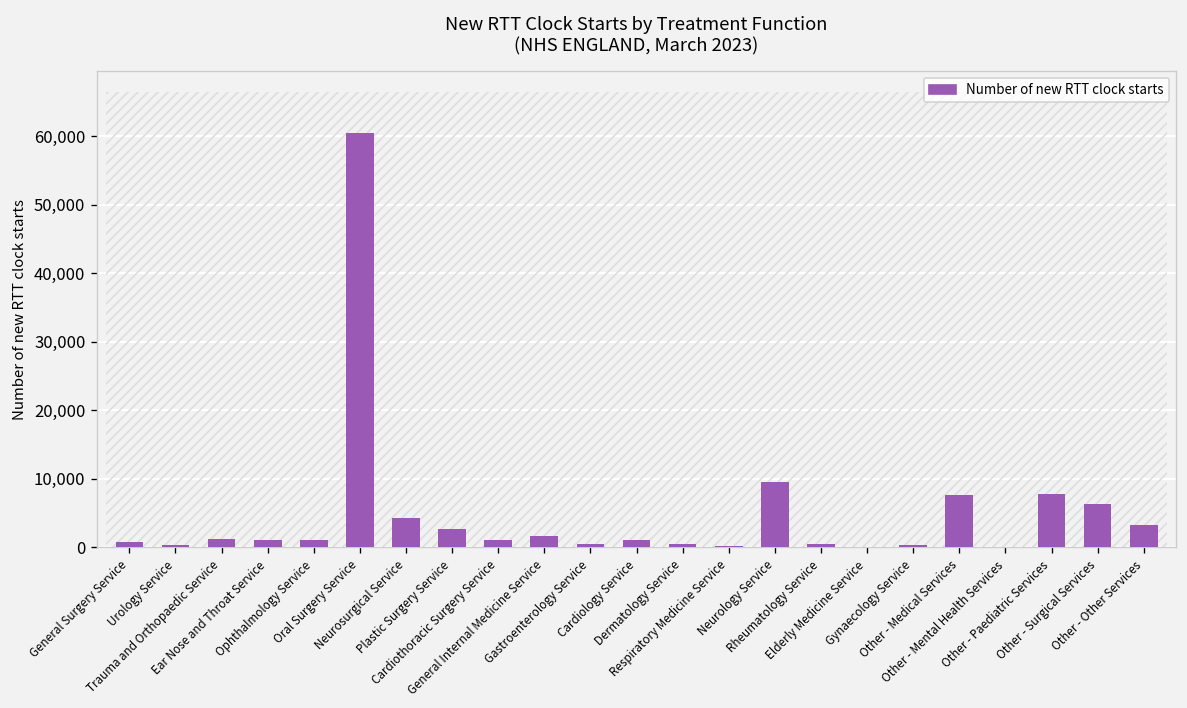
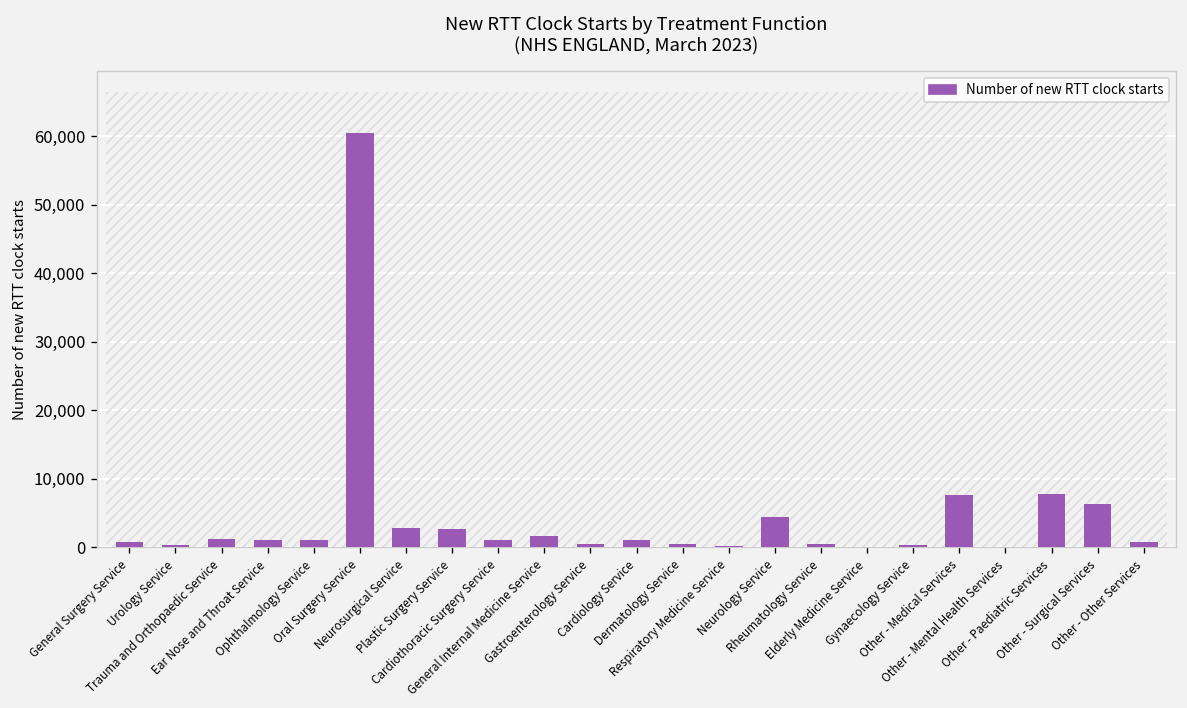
Number of new RTT clock starts, Neurosurgical Service: 4,000 -> 3,000
Number of new RTT clock starts, Neurology Service: 10,000 -> 4,000
Number of new RTT clock starts, Other - Other Services: 3,000 -> 1,000
